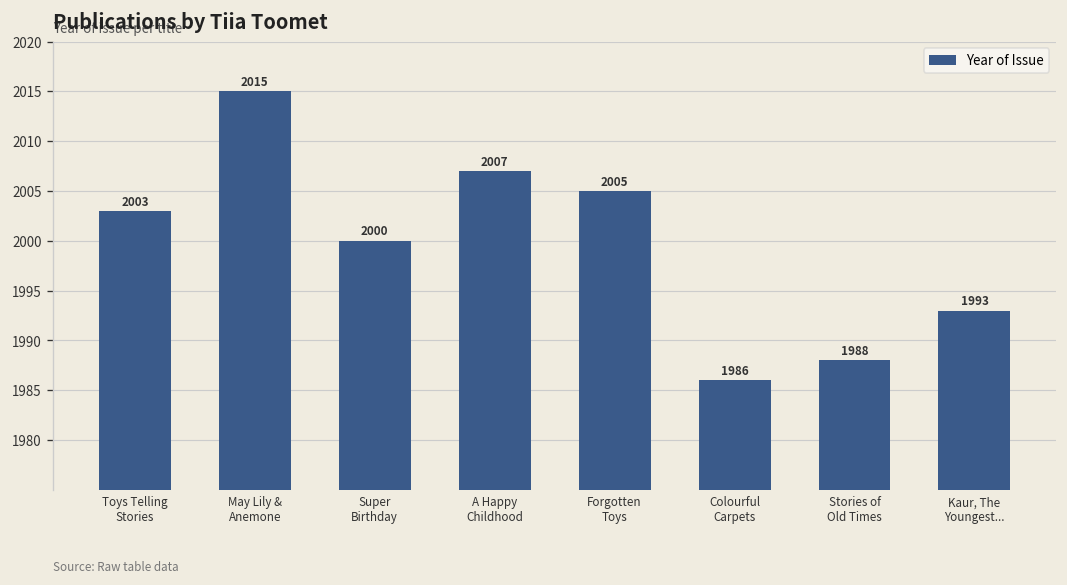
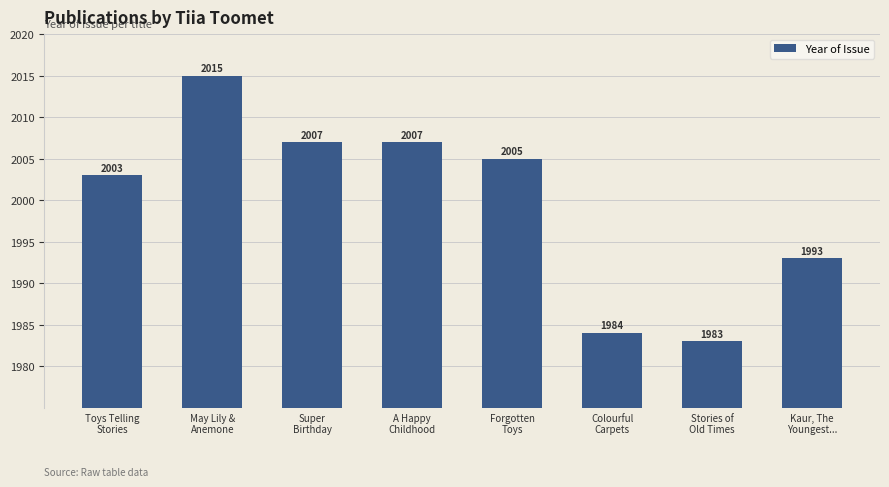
Super Birthday: 2000 -> 2007
Colourful Carpets: 1986 -> 1984
Stories of Old Times: 1988 -> 1983
